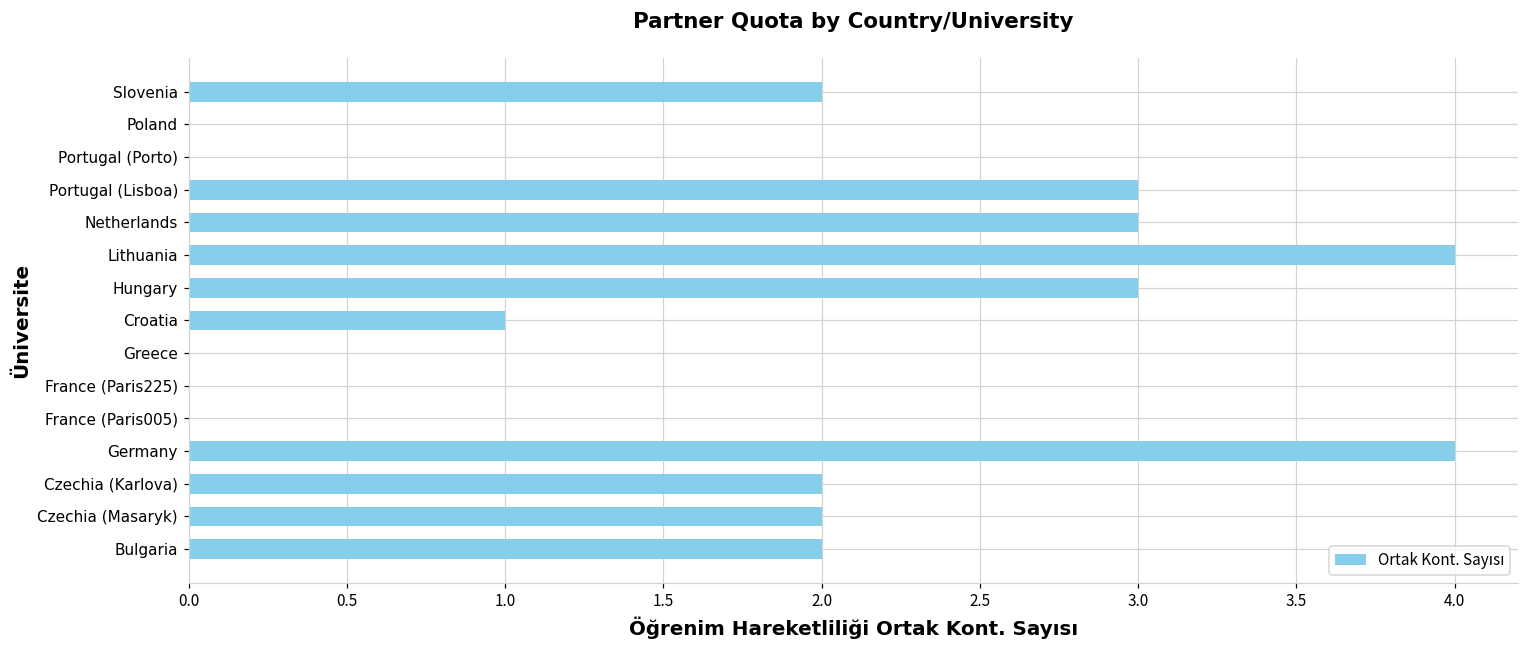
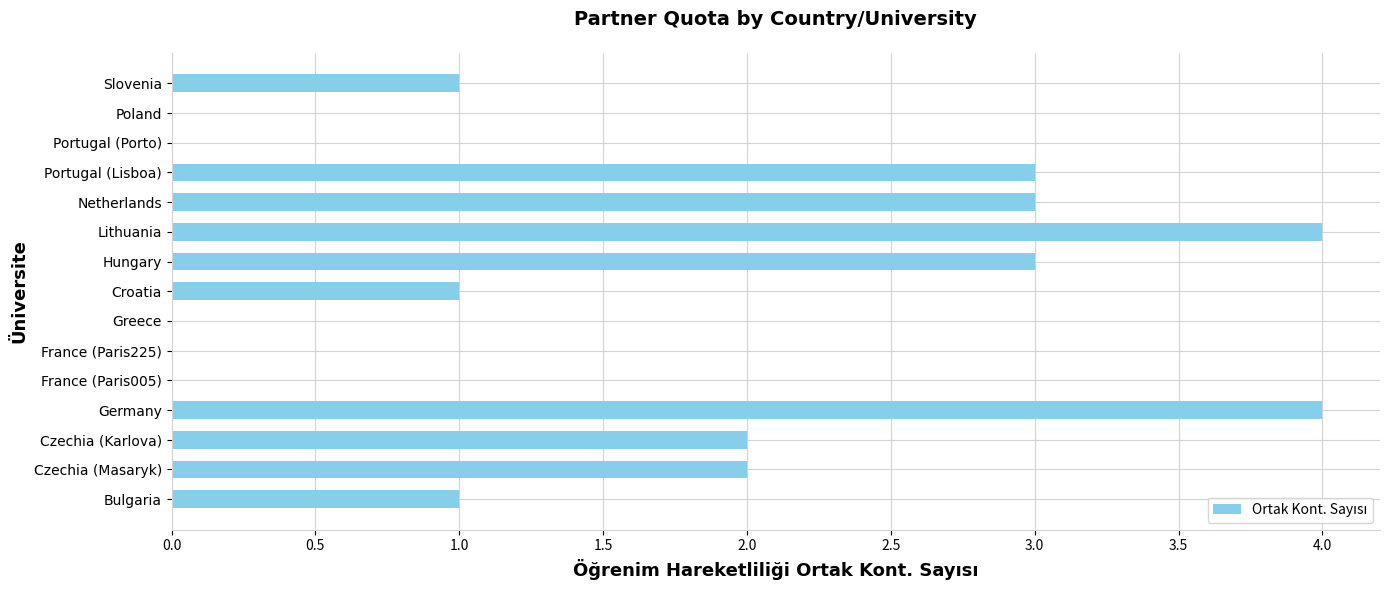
Slovenia: 2 -> 1
Bulgaria: 2 -> 1
